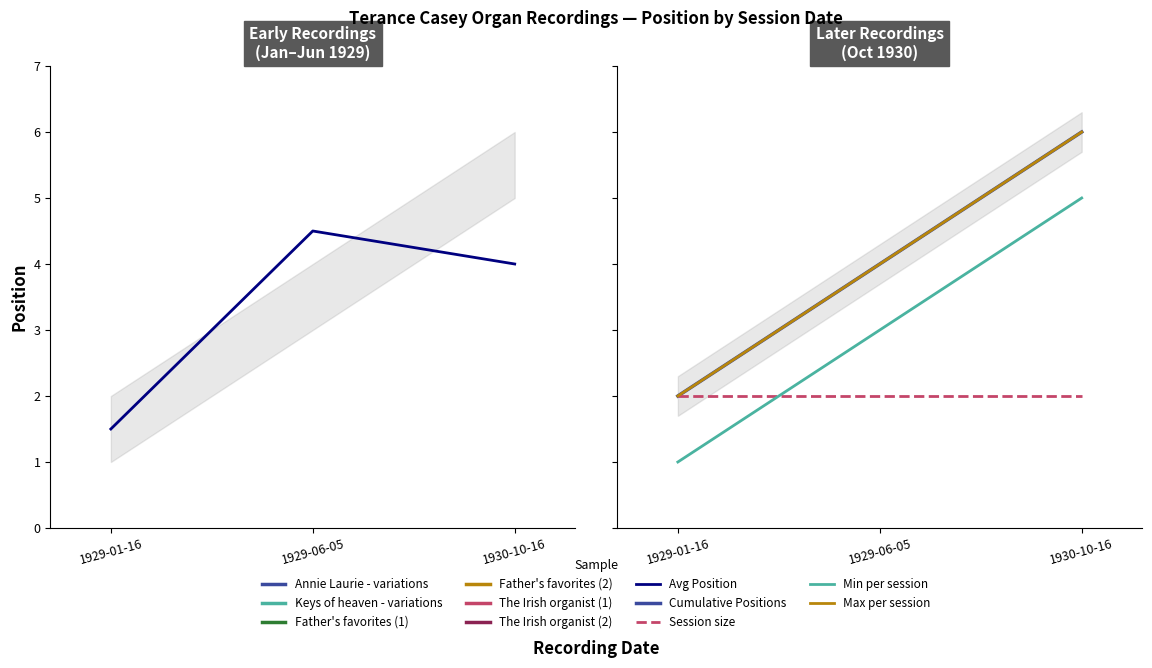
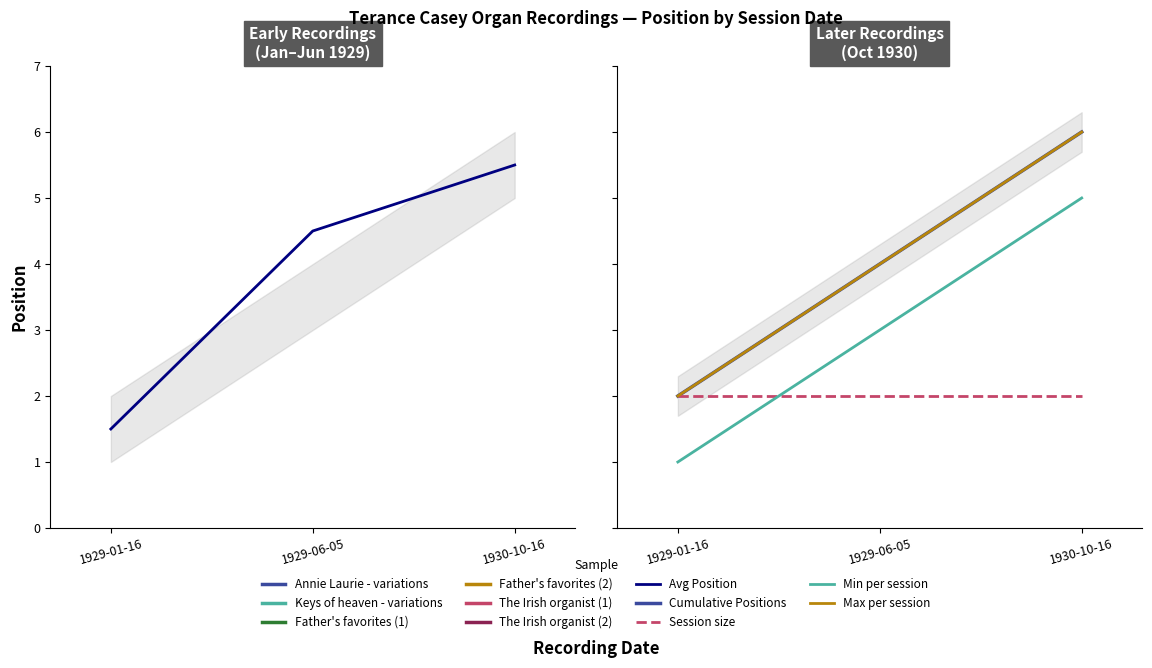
Early Recordings (Jan–Jun 1929), Avg Position, 1930-10-16: 4.0 -> 5.5
